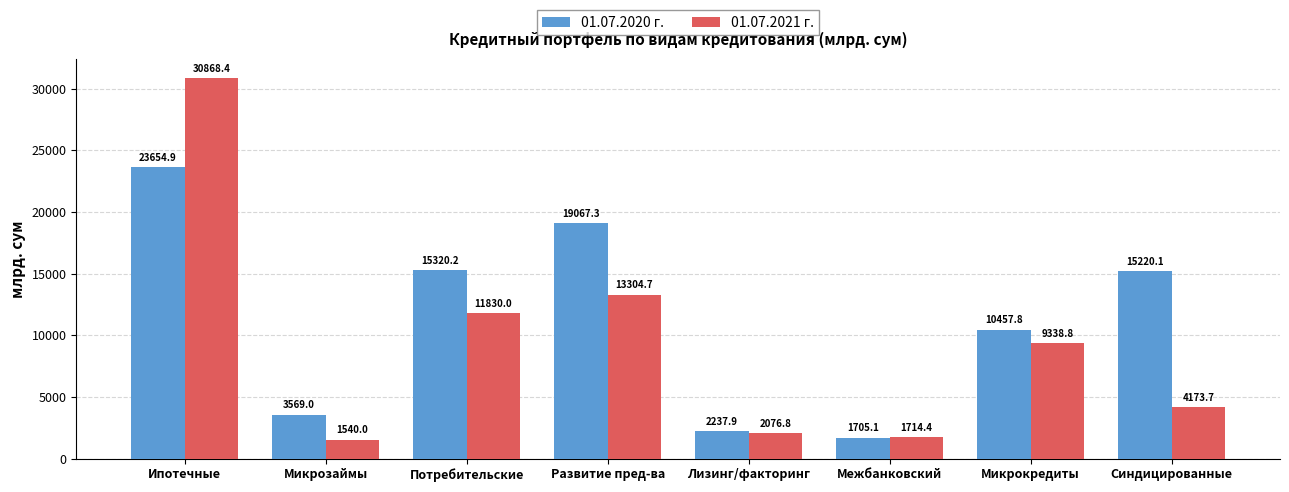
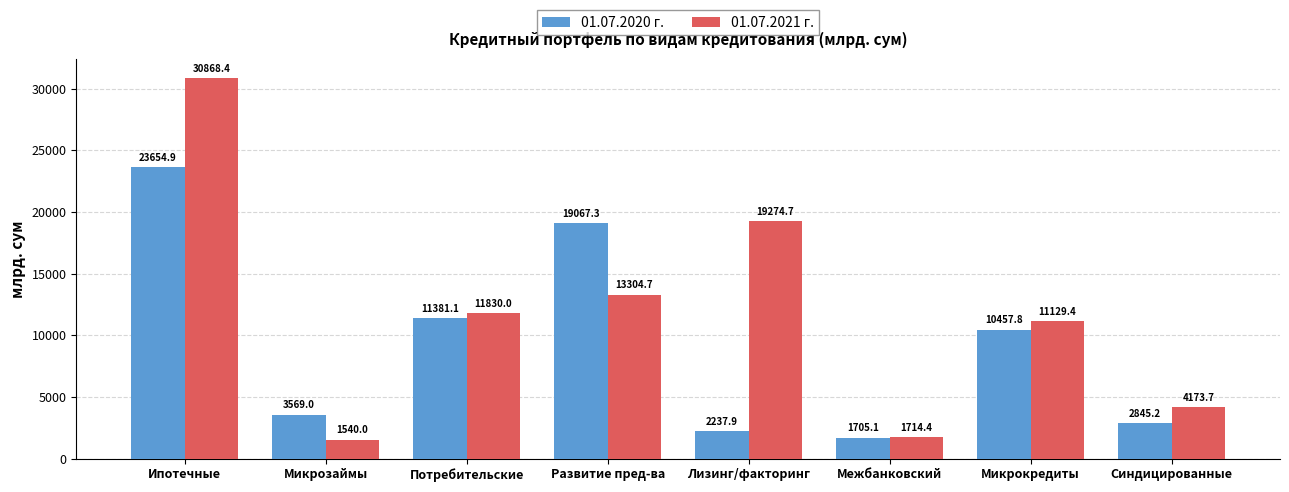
01.07.2020 г., Потребительские: 15320.2 -> 11381.1
01.07.2021 г., Лизинг/факторинг: 2076.8 -> 19274.7
01.07.2021 г., Микрокредиты: 9338.8 -> 11129.4
01.07.2020 г., Синдицированные: 15220.1 -> 2845.2
